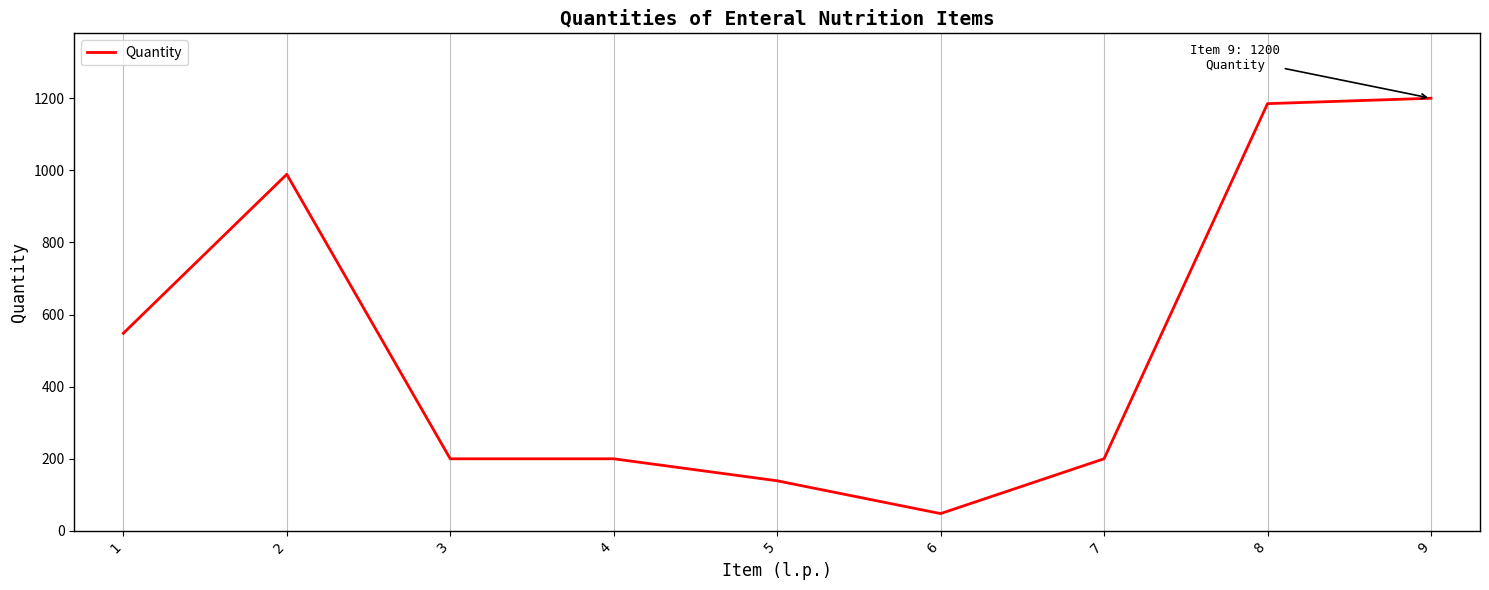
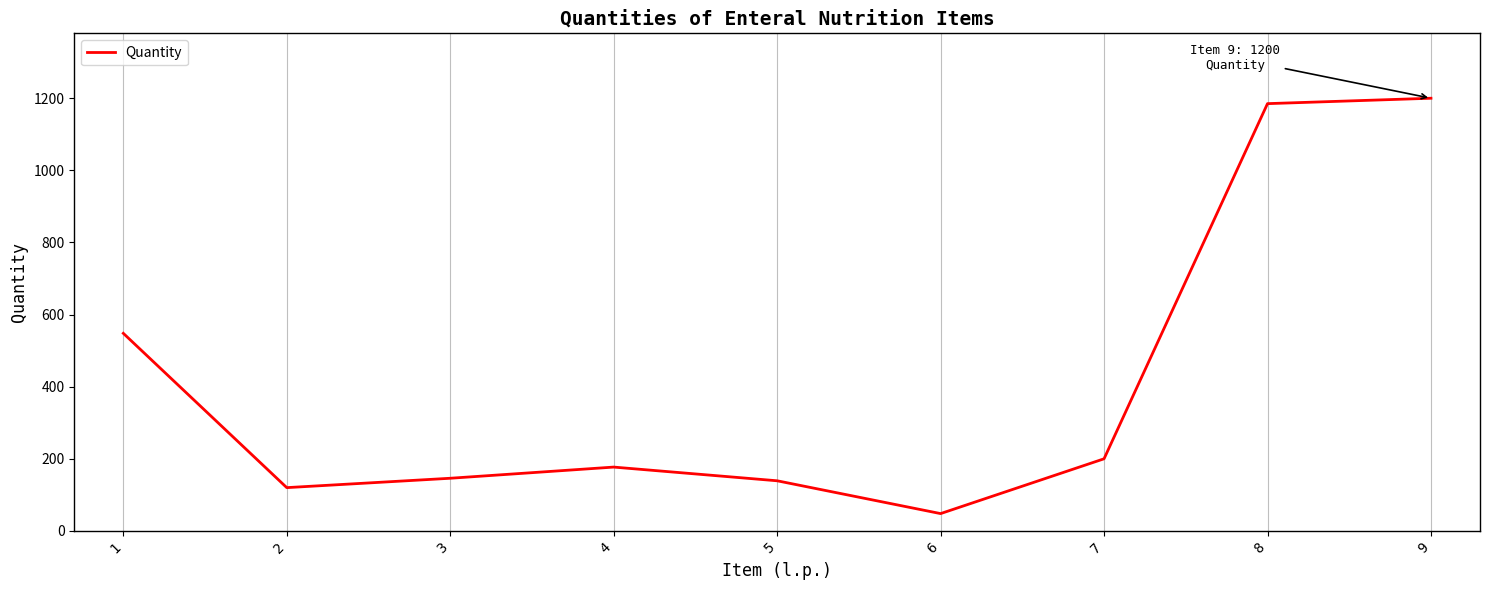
2: 990 -> 120
3: 200 -> 150
4: 200 -> 180
